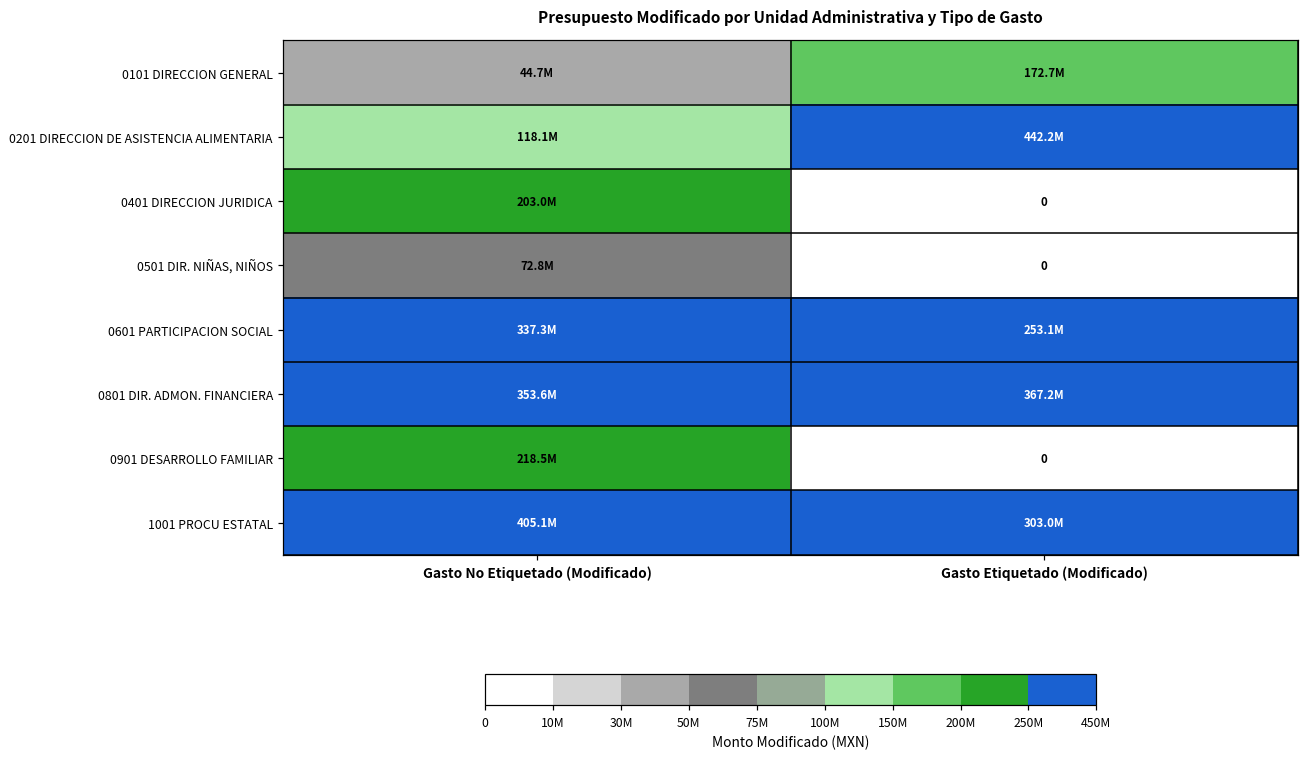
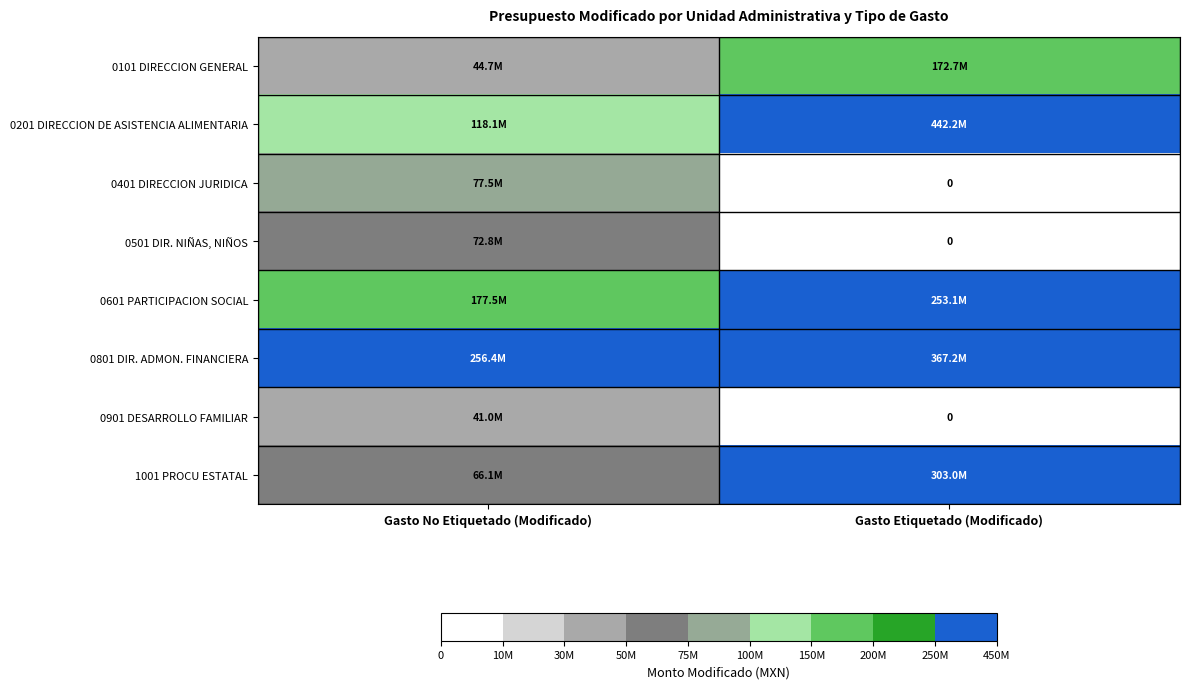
0401 DIRECCION JURIDICA, Gasto No Etiquetado (Modificado): 203.0M -> 77.5M
0601 PARTICIPACION SOCIAL, Gasto No Etiquetado (Modificado): 337.3M -> 177.5M
0801 DIR. ADMON. FINANCIERA, Gasto No Etiquetado (Modificado): 353.6M -> 256.4M
0901 DESARROLLO FAMILIAR, Gasto No Etiquetado (Modificado): 218.5M -> 41.0M
1001 PROCU ESTATAL, Gasto No Etiquetado (Modificado): 405.1M -> 66.1M
